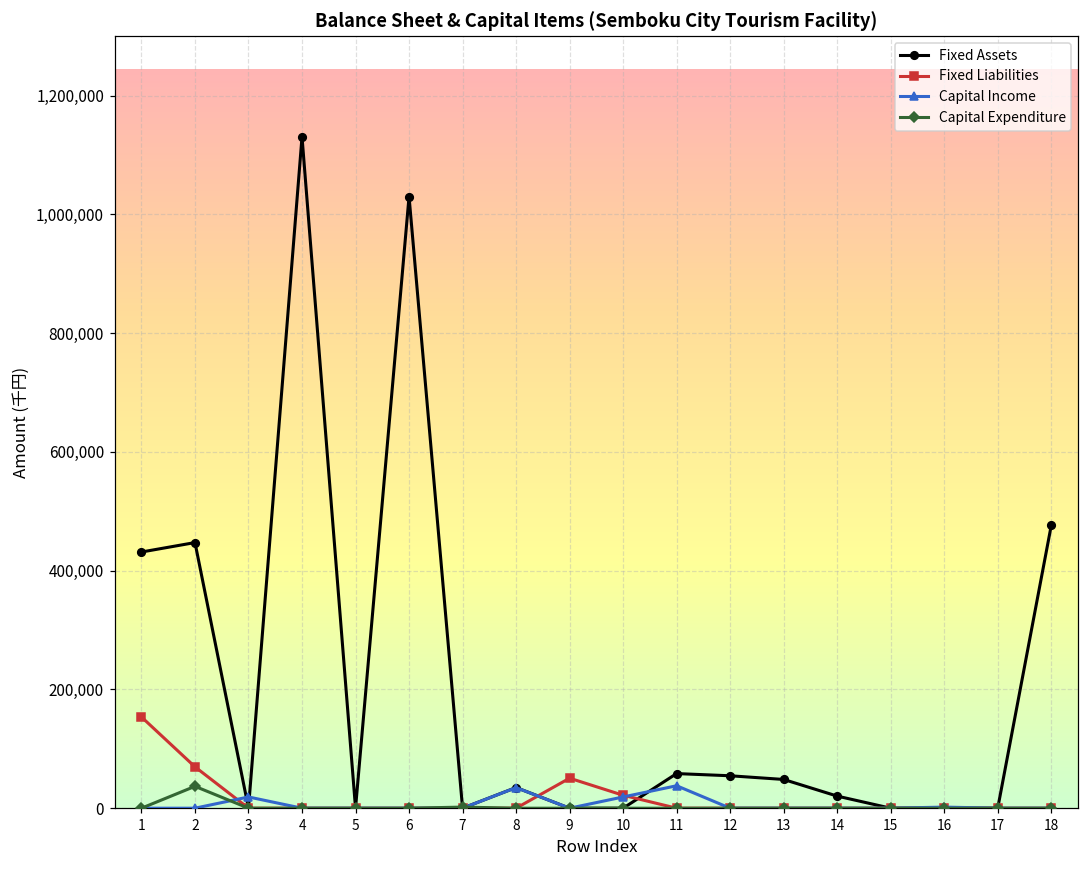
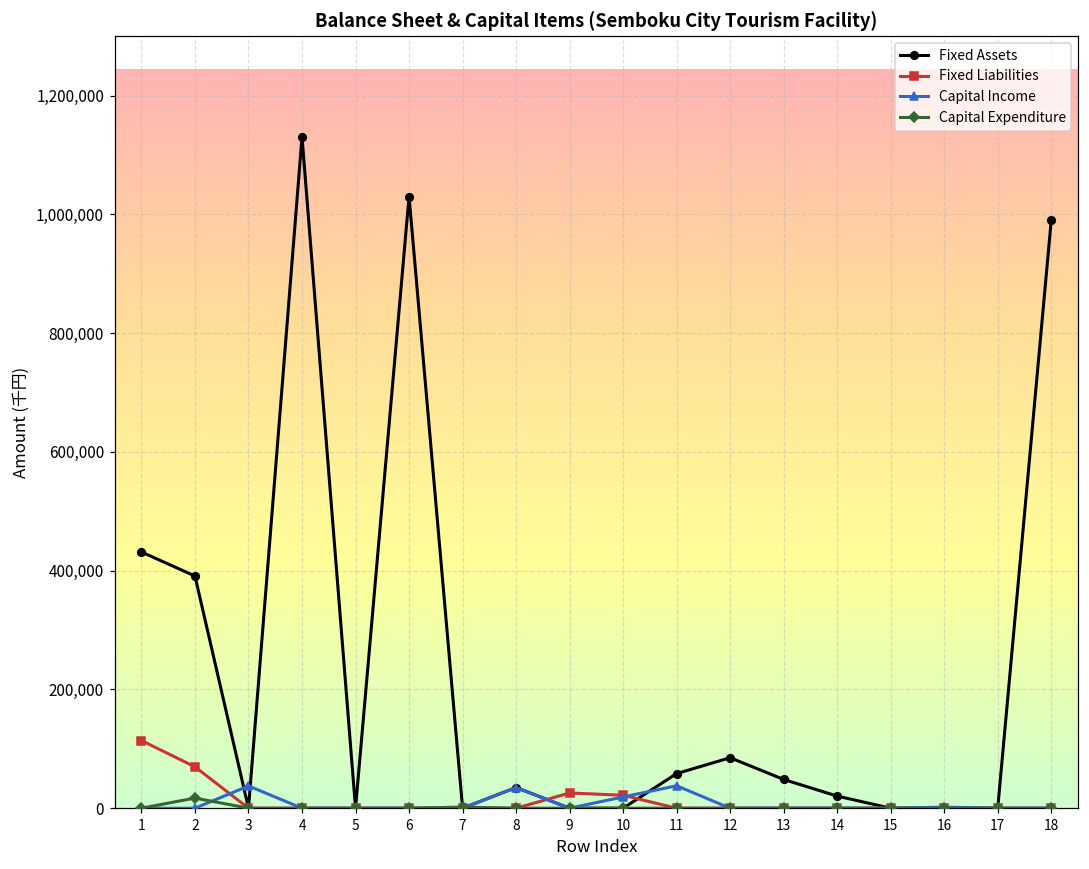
Fixed Liabilities, 1: 150,000 -> 110,000
Fixed Assets, 2: 450,000 -> 390,000
Capital Expenditure, 2: 40,000 -> 20,000
Capital Income, 3: 20,000 -> 40,000
Fixed Liabilities, 9: 50,000 -> 30,000
Fixed Assets, 12: 50,000 -> 80,000
Fixed Assets, 18: 480,000 -> 990,000
